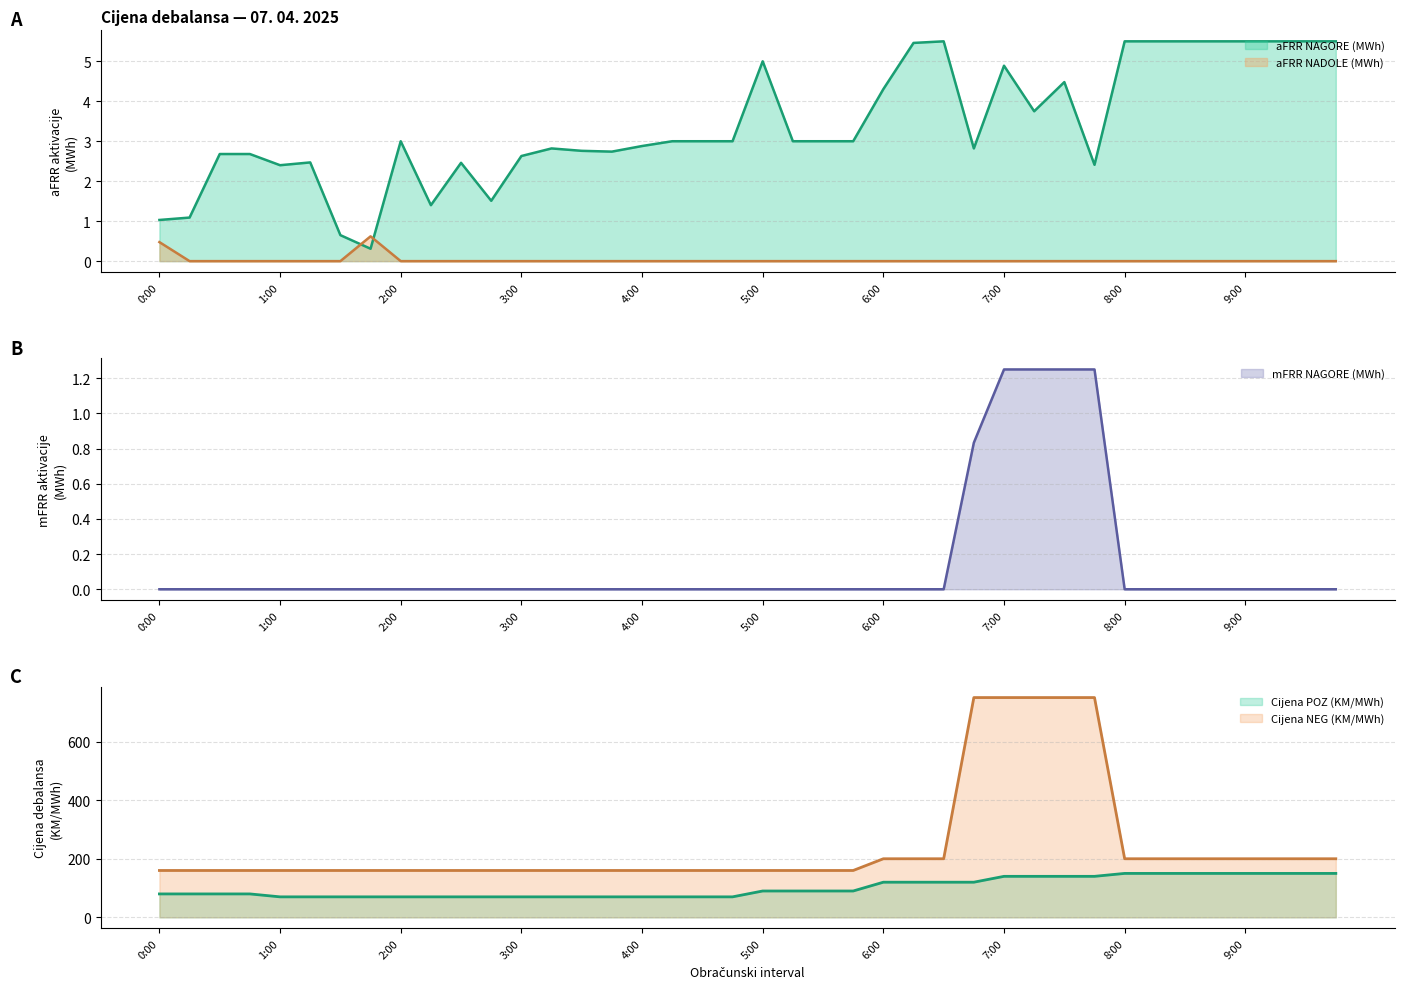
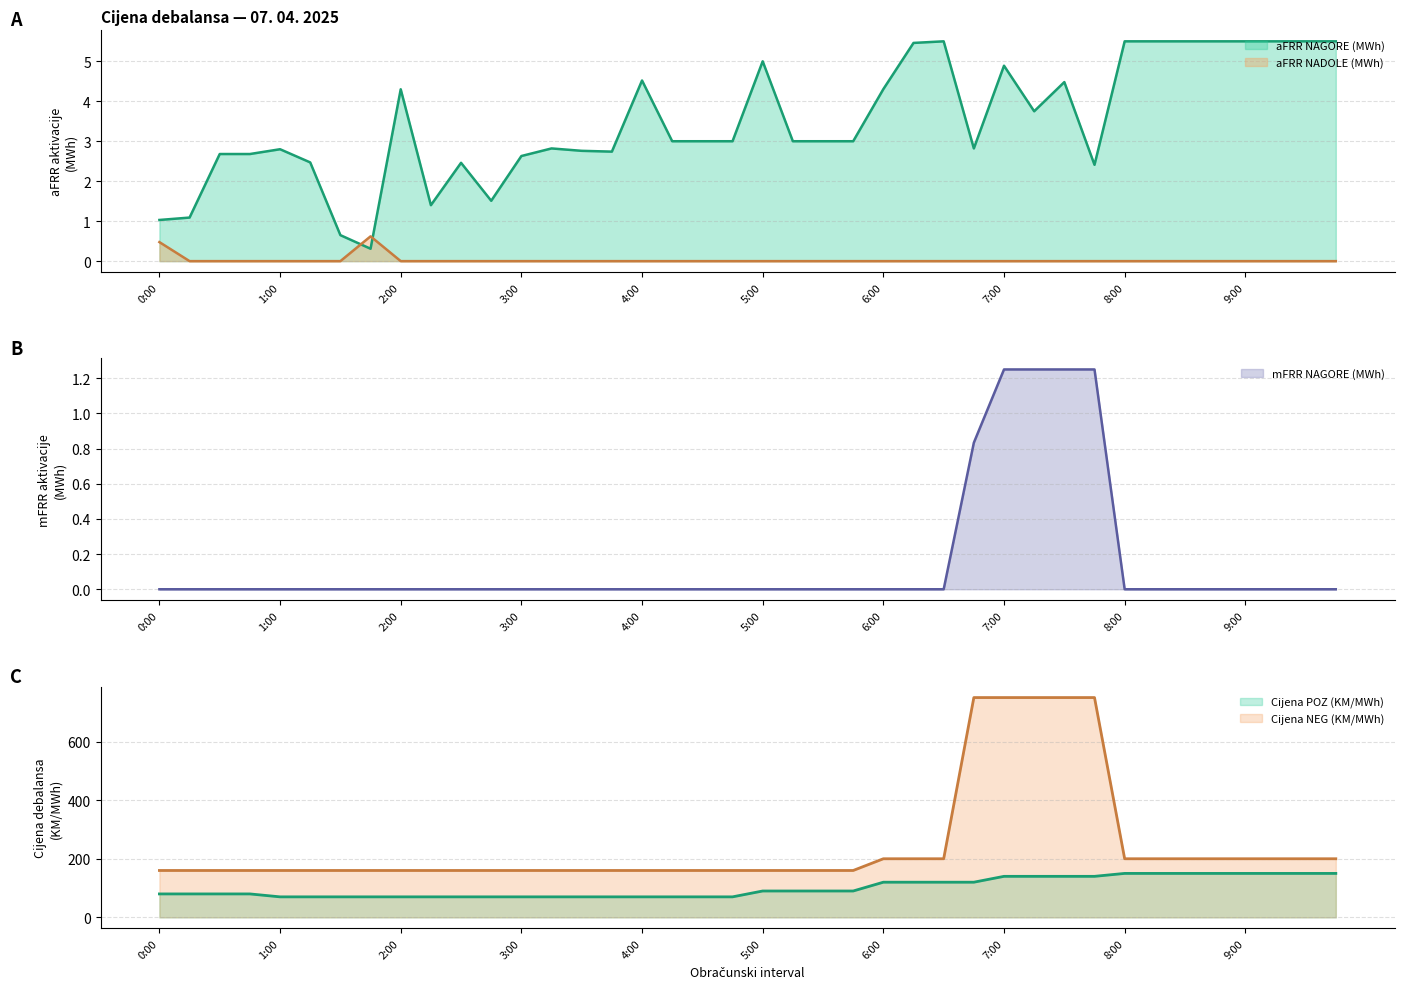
Cijena debalansa — 07. 04. 2025, aFRR NAGORE (MWh), 1:00: 2.4 -> 2.8
Cijena debalansa — 07. 04. 2025, aFRR NAGORE (MWh), 2:00: 3.0 -> 4.3
Cijena debalansa — 07. 04. 2025, aFRR NAGORE (MWh), 4:00: 2.9 -> 4.5
